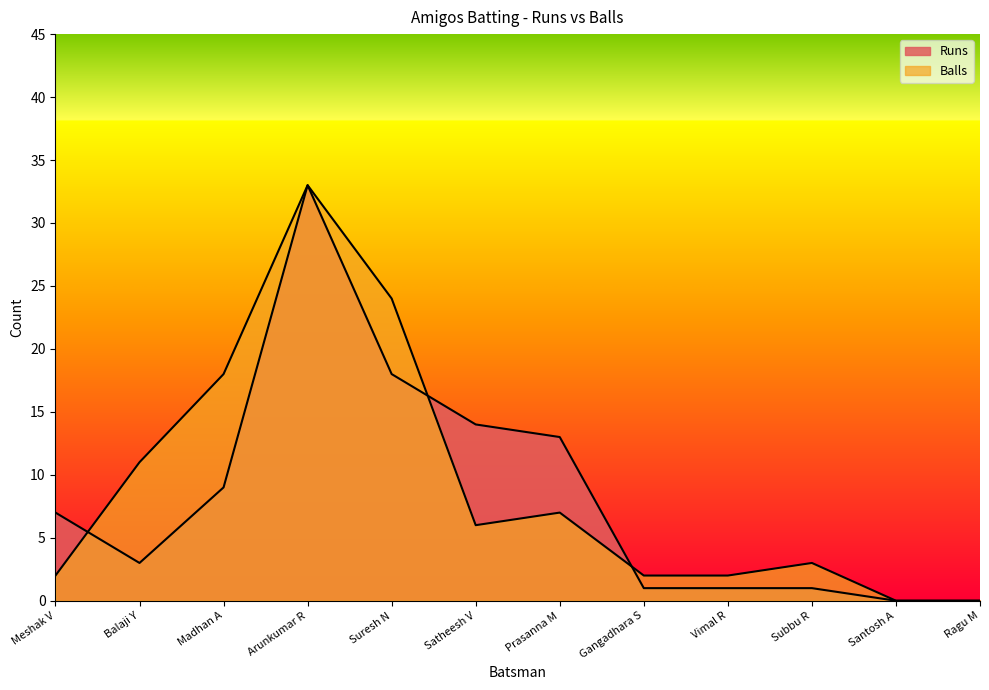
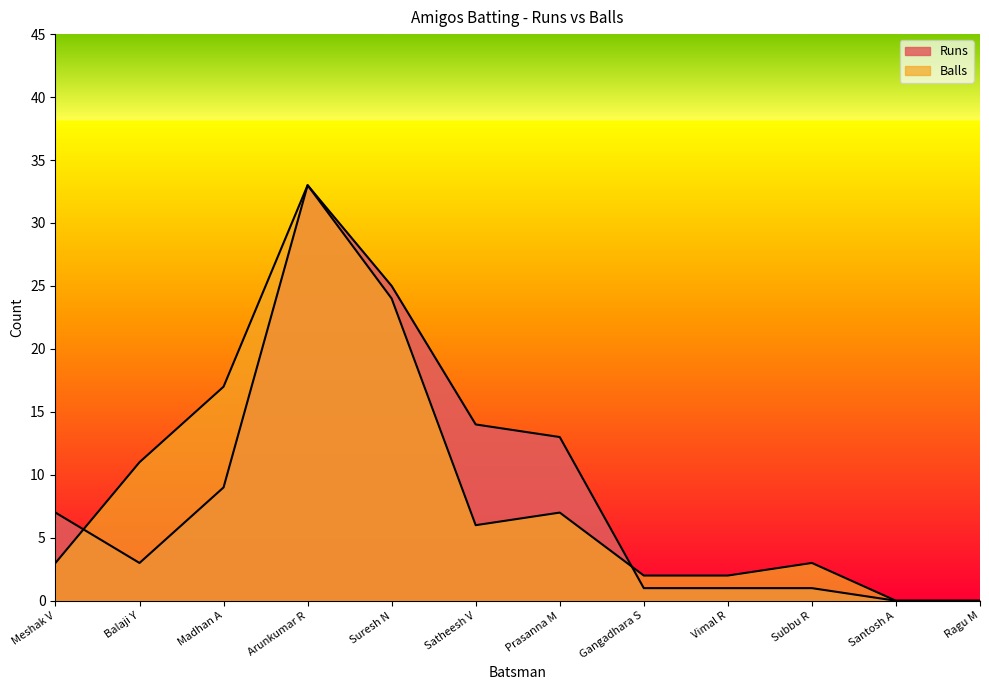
Balls, Meshak V: 2 -> 3
Balls, Madhan A: 18 -> 17
Runs, Suresh N: 18 -> 25
